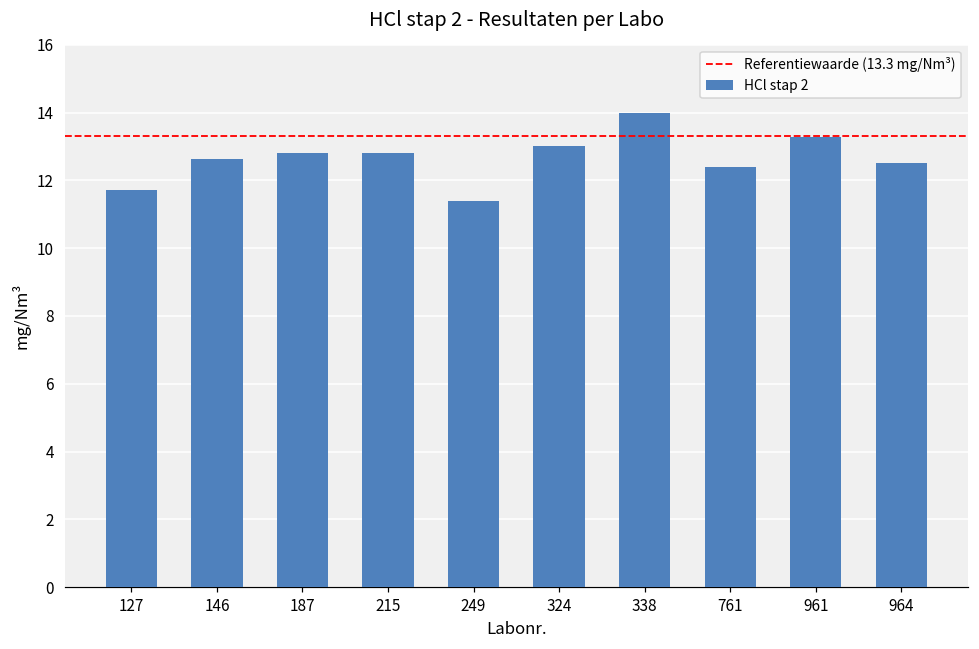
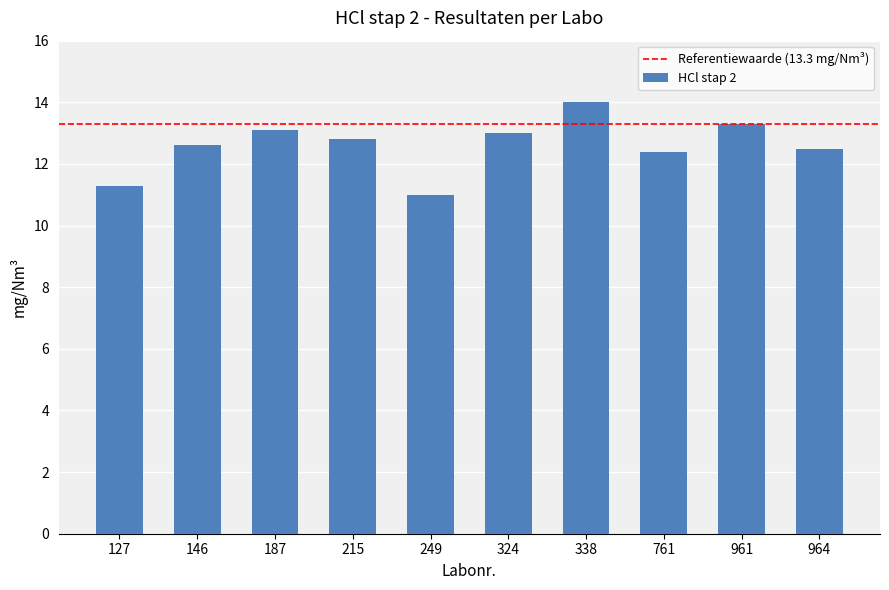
127: 11.7 -> 11.3
187: 12.8 -> 13.1
249: 11.4 -> 11.0
